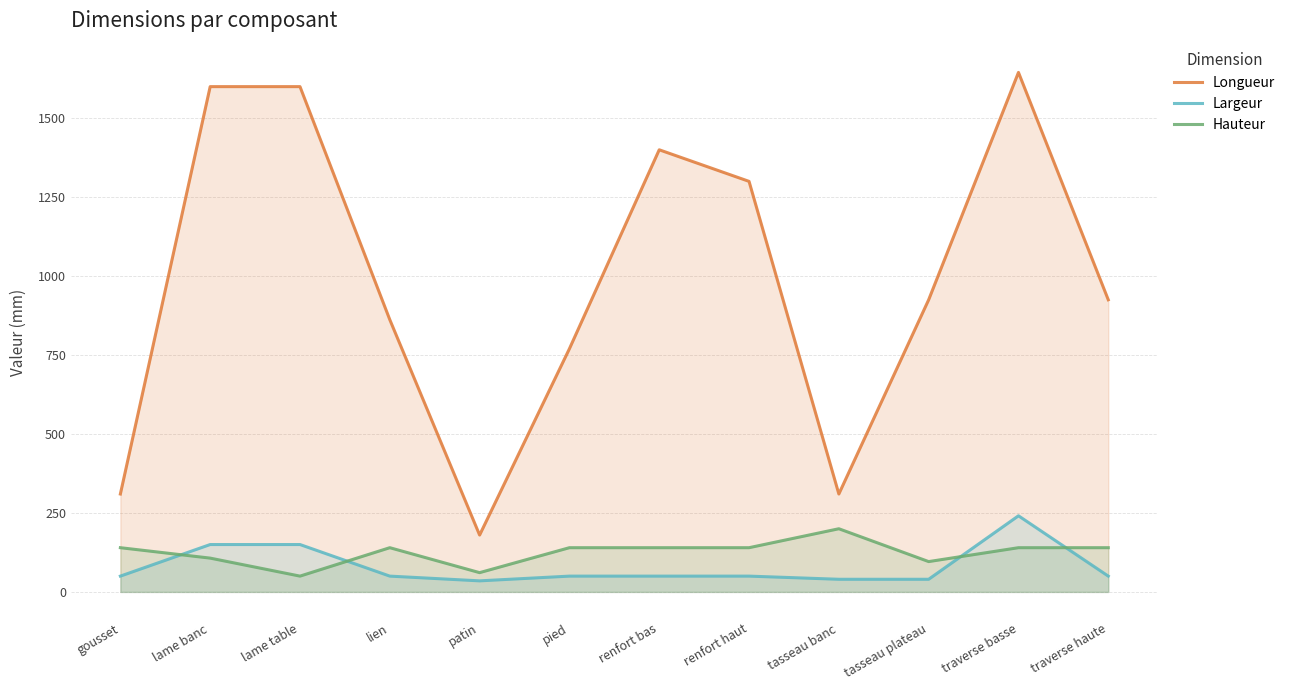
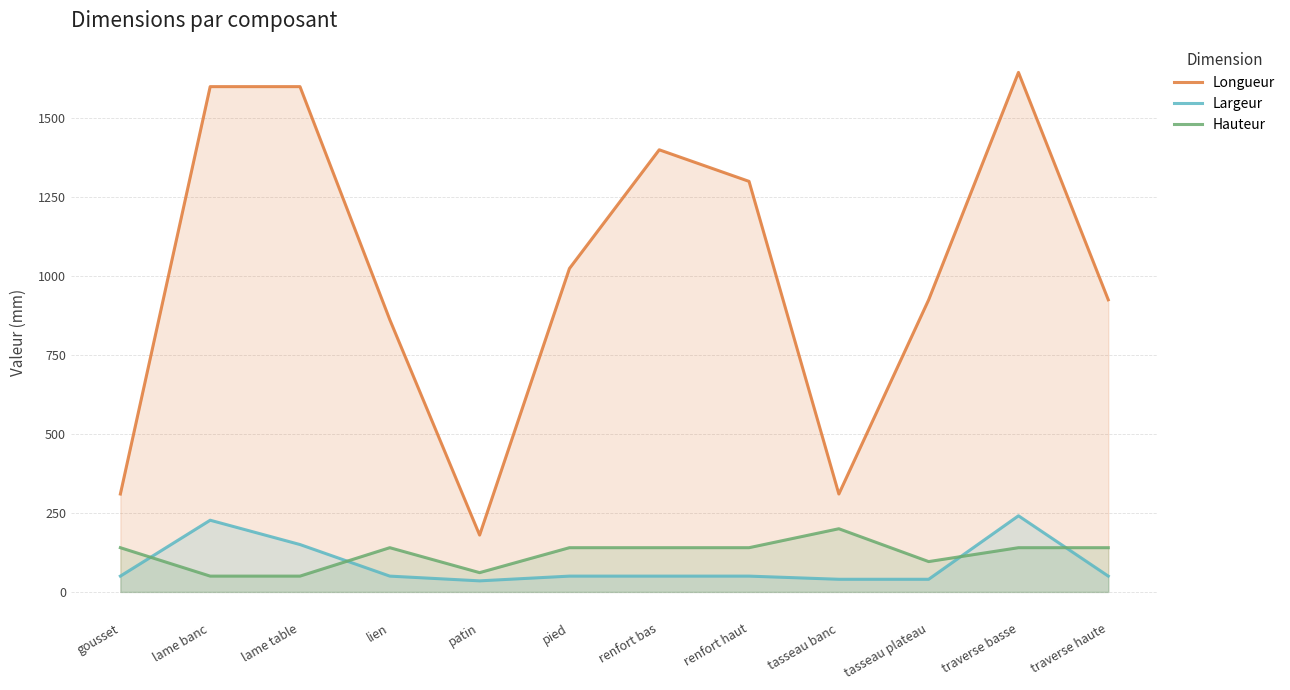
Largeur, lame banc: 150 -> 230
Hauteur, lame banc: 110 -> 50
Longueur, pied: 770 -> 1020
